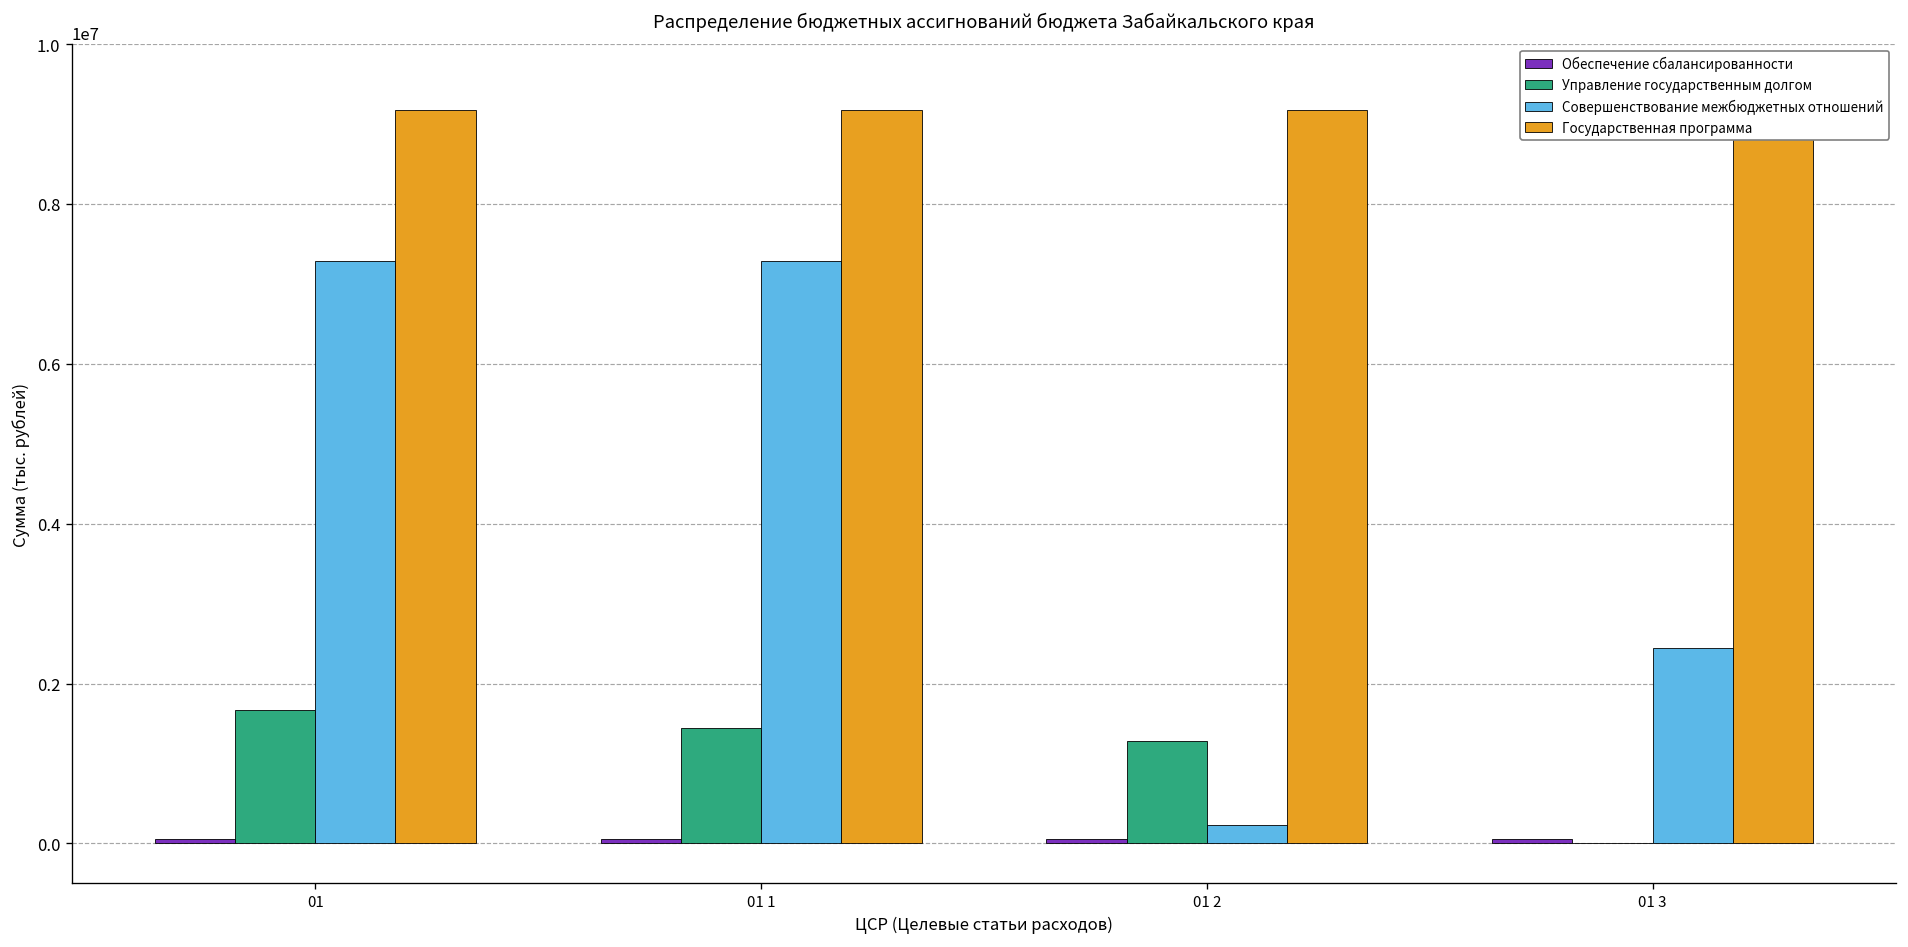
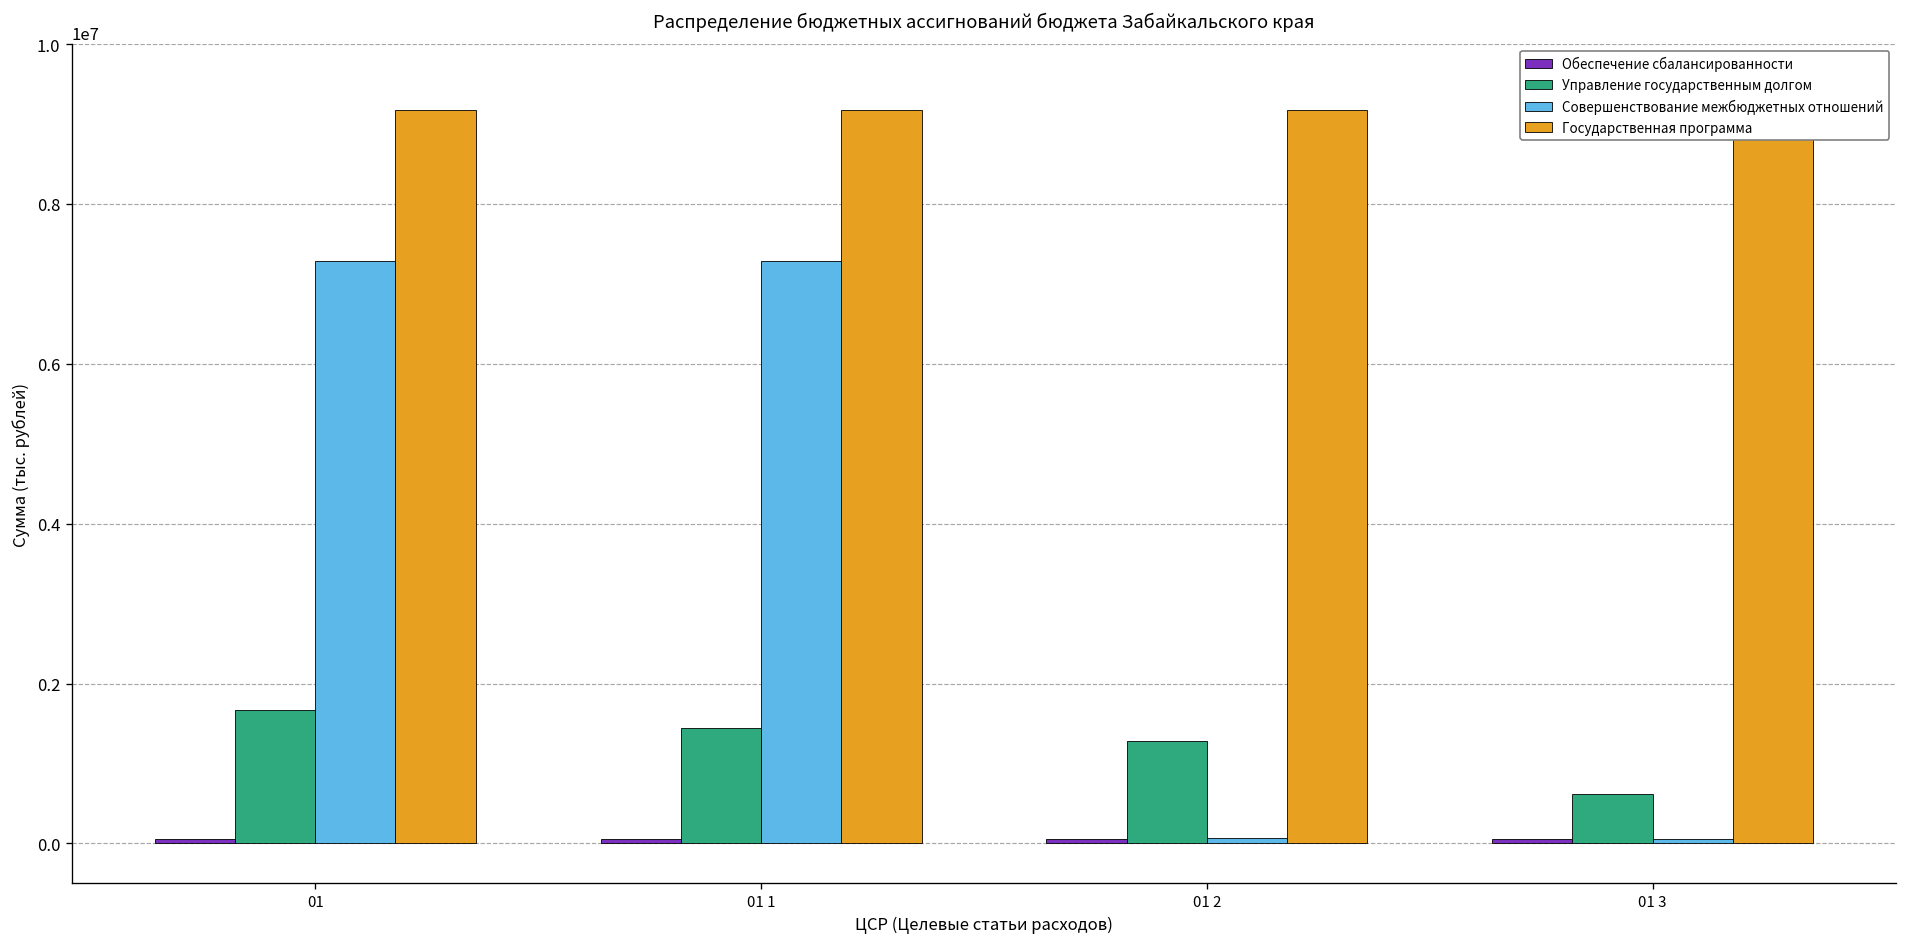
Совершенствование межбюджетных отношений, 01 2: 200000 -> 100000
Управление государственным долгом, 01 3: 0 -> 600000
Совершенствование межбюджетных отношений, 01 3: 2400000 -> 100000
